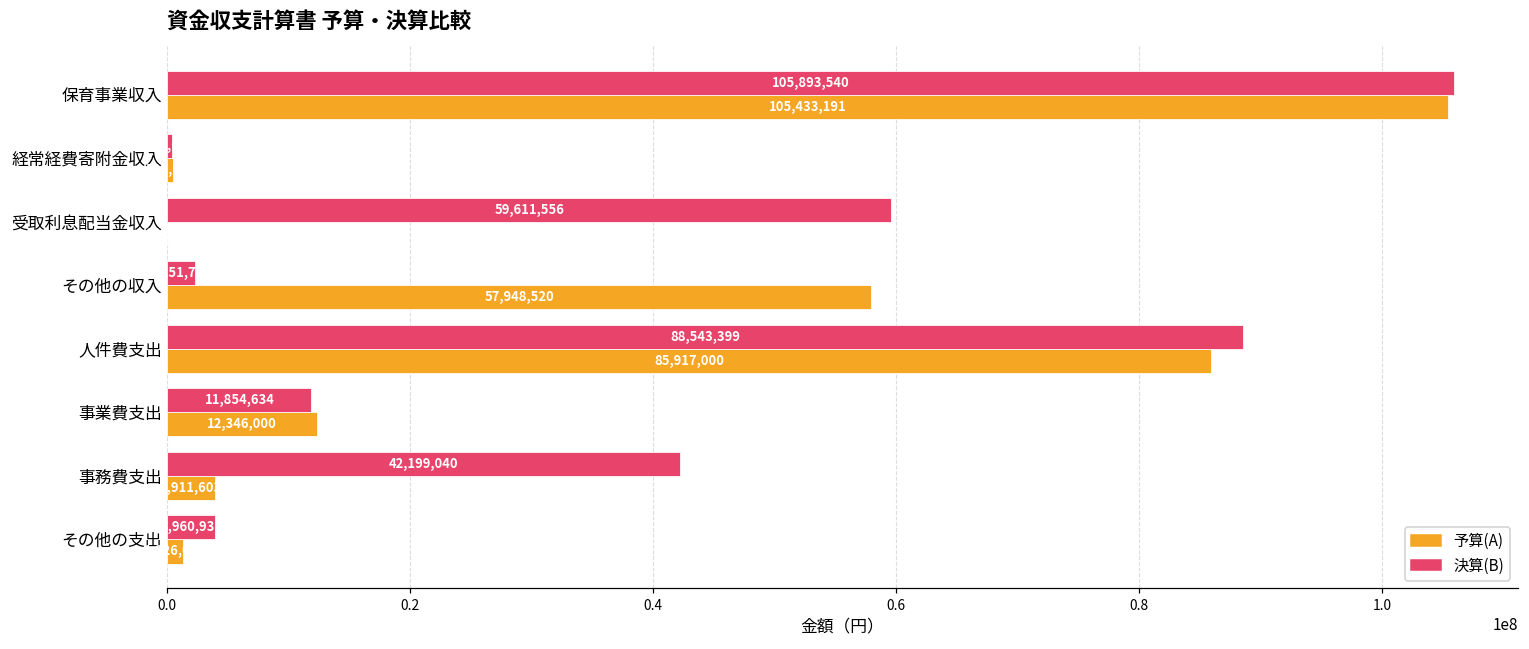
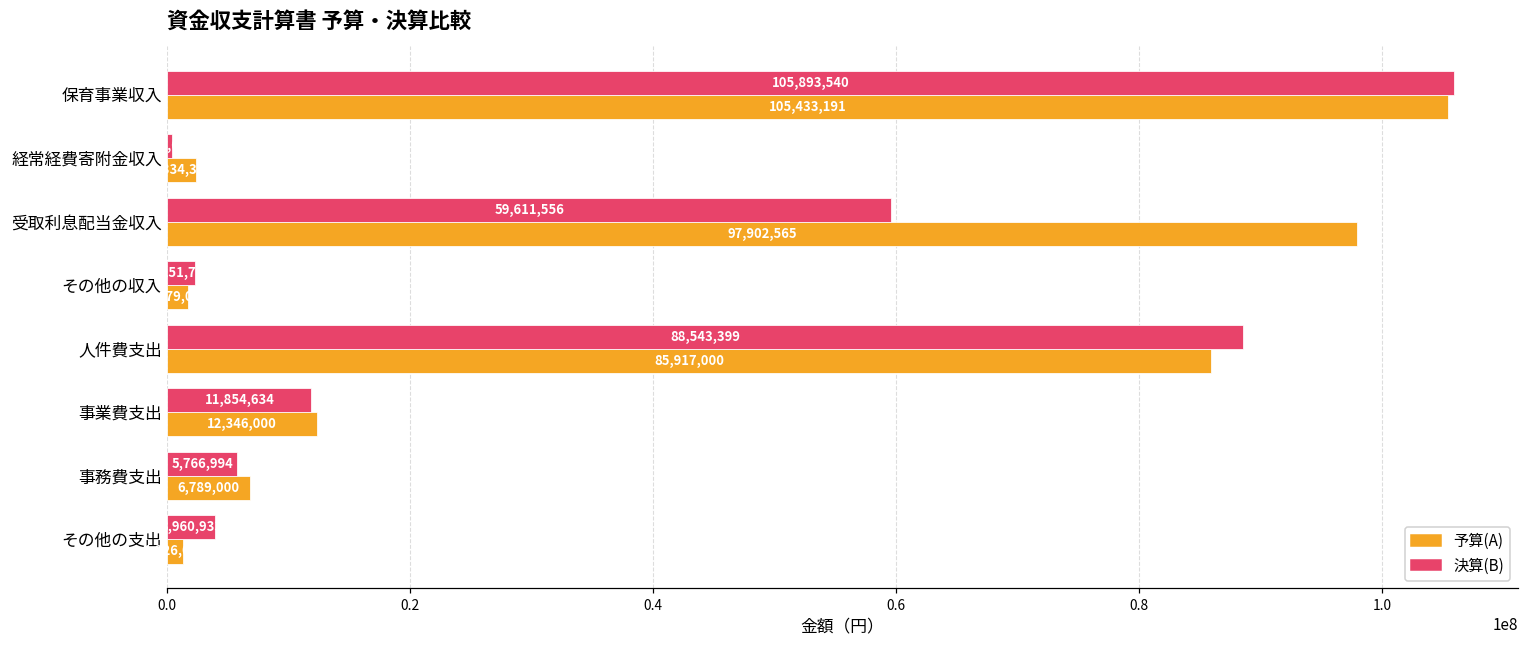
予算(A), 経常経費寄附金収入: 500000 -> 2300000
予算(A), 受取利息配当金収入: 0 -> 97900000
予算(A), その他の収入: 57900000 -> 1700000
決算(B), 事務費支出: 42,199,040 -> 5,766,994
予算(A), 事務費支出: 3,911,603 -> 6,789,000
